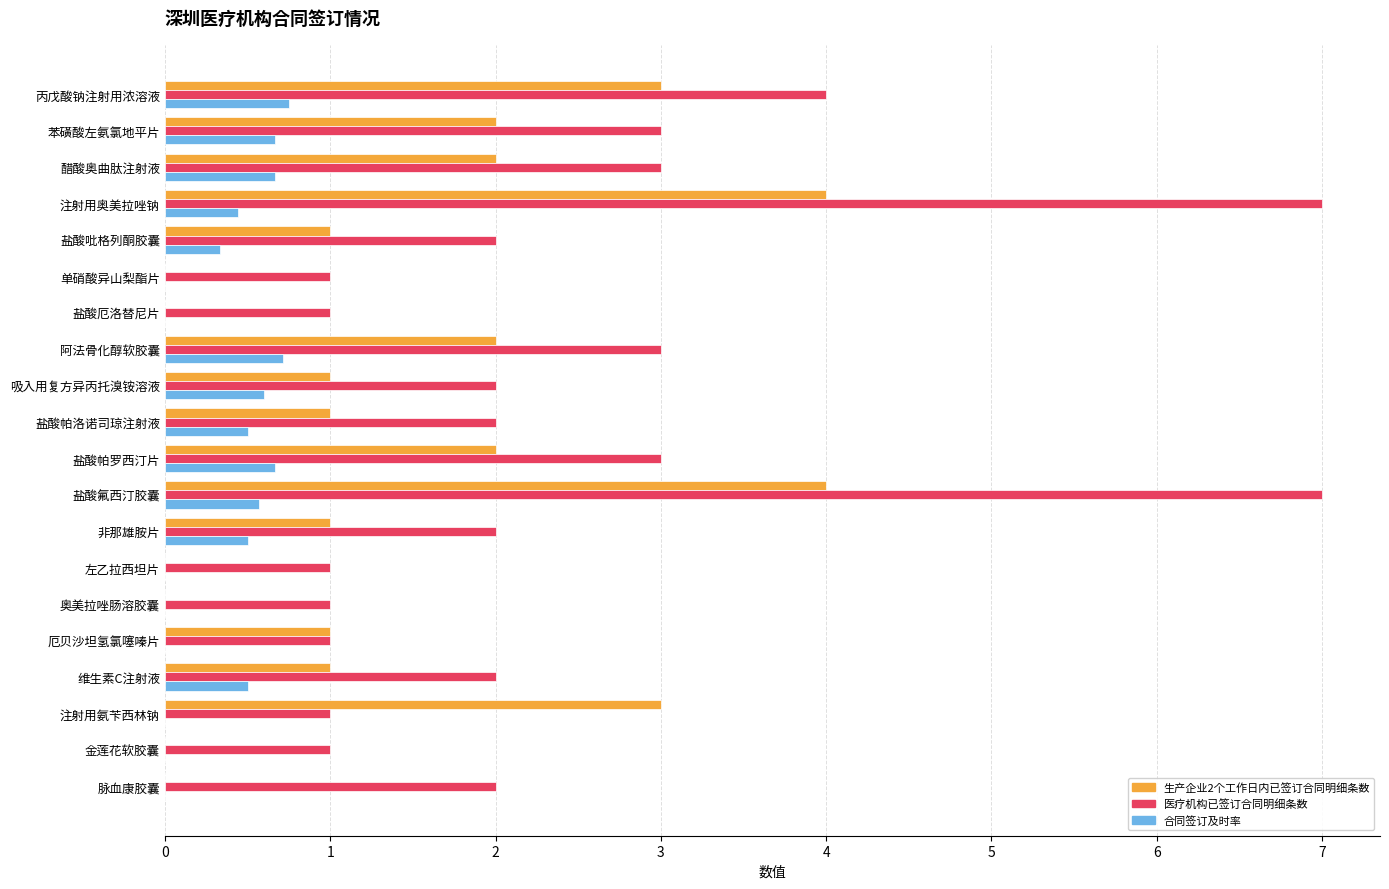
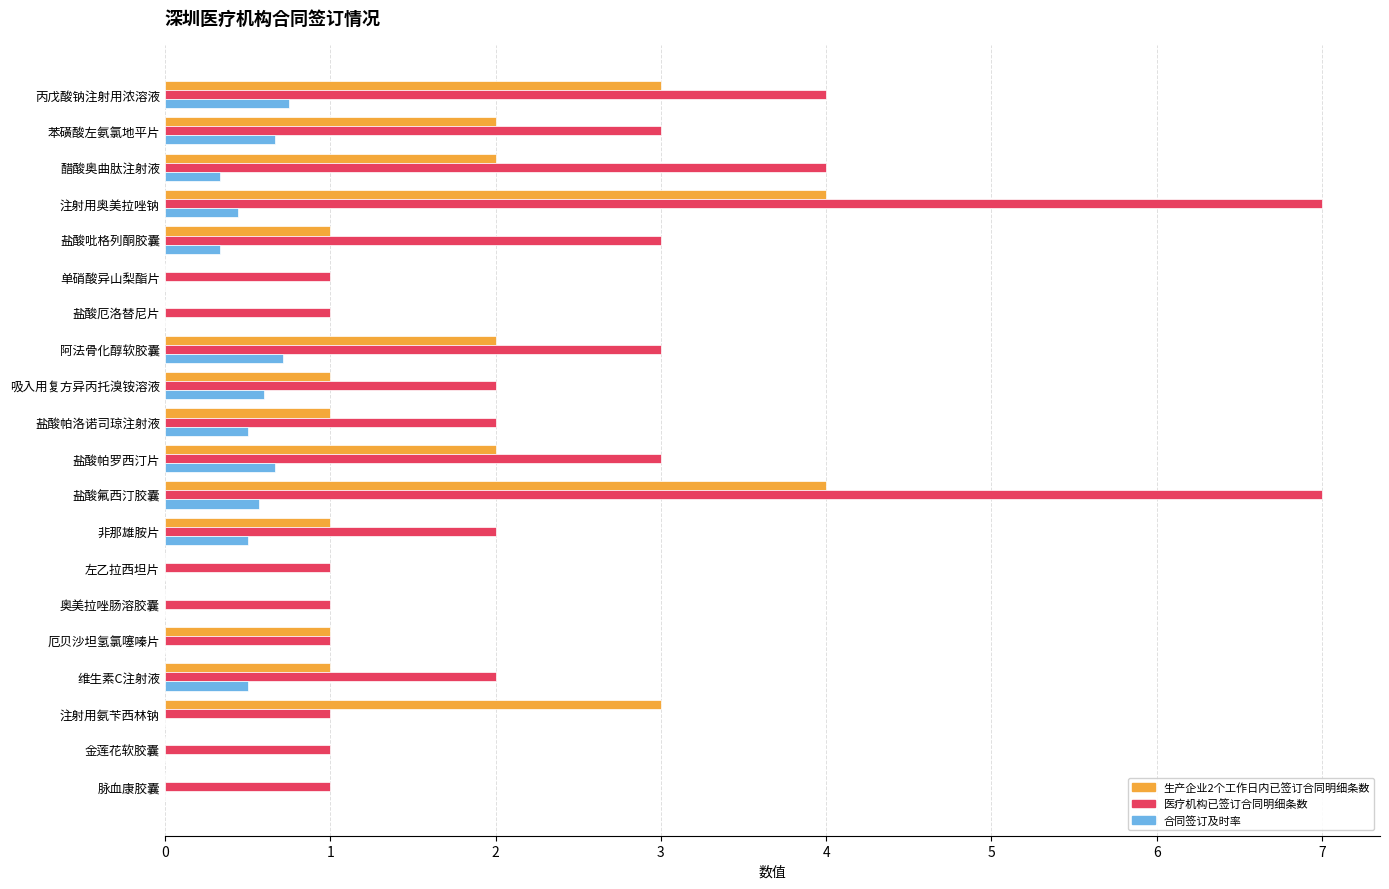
医疗机构已签订合同明细条数, 醋酸奥曲肽注射液: 3 -> 4
合同签订及时率, 醋酸奥曲肽注射液: 0.67 -> 0.33
医疗机构已签订合同明细条数, 盐酸吡格列酮胶囊: 2 -> 3
医疗机构已签订合同明细条数, 脉血康胶囊: 2 -> 1
